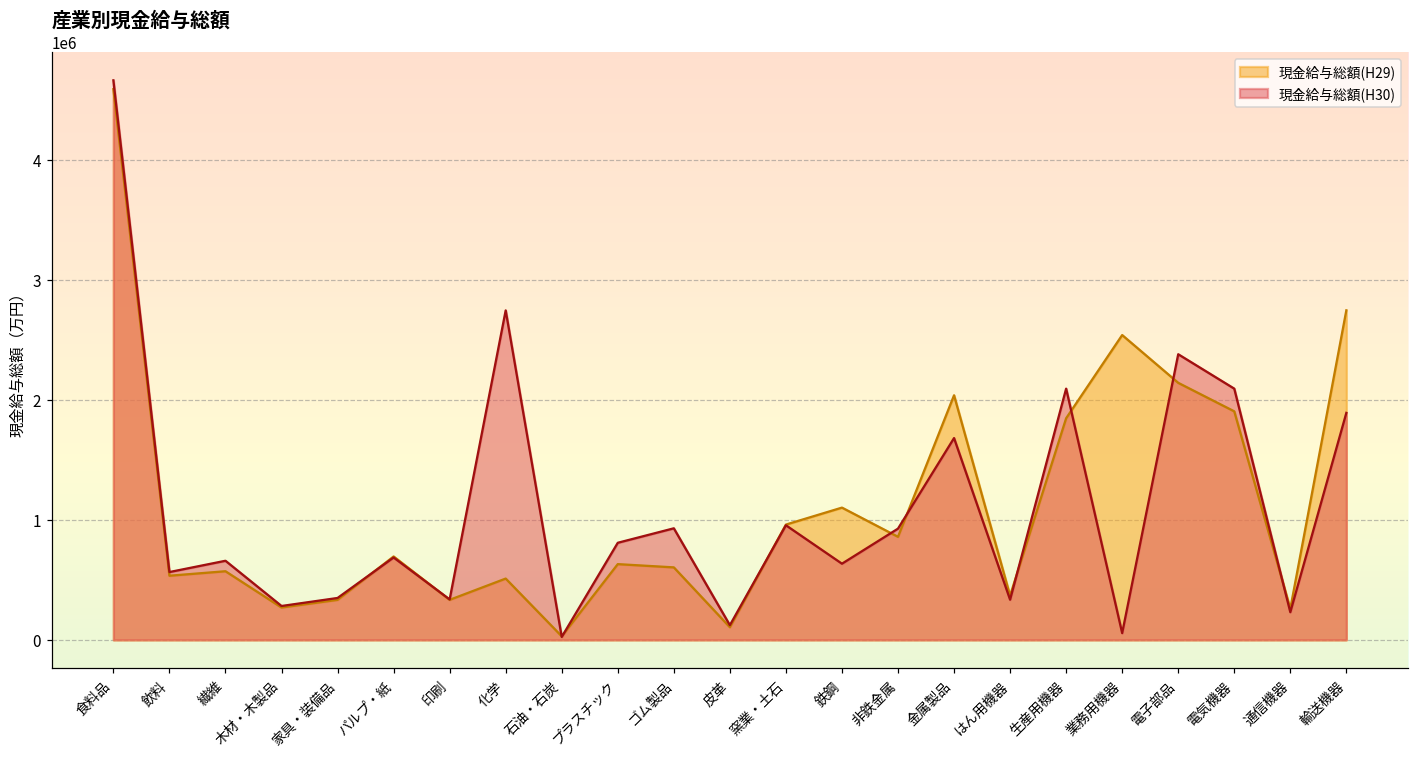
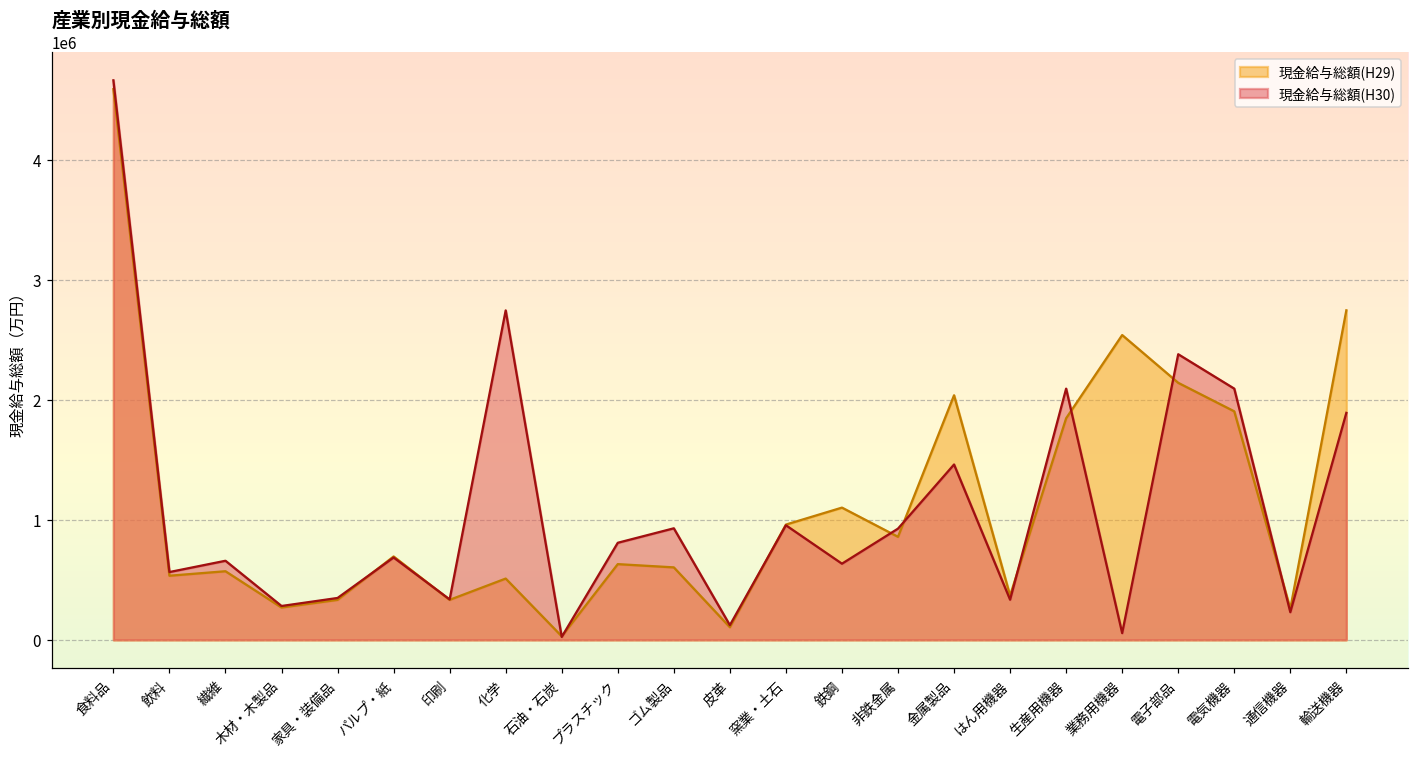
現金給与総額(H30), 金属製品: 1680000 -> 1460000
